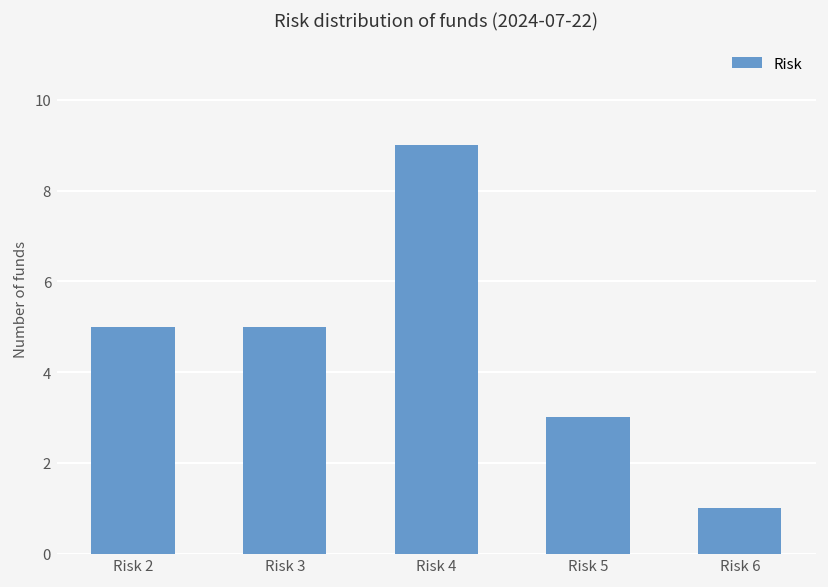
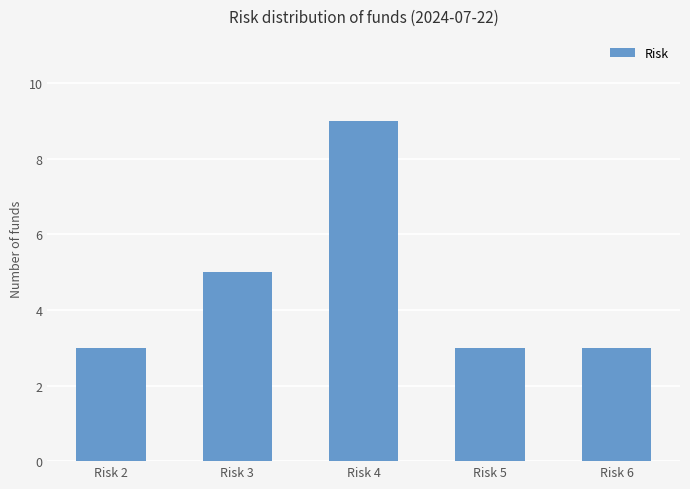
Risk 2: 5 -> 3
Risk 6: 1 -> 3
